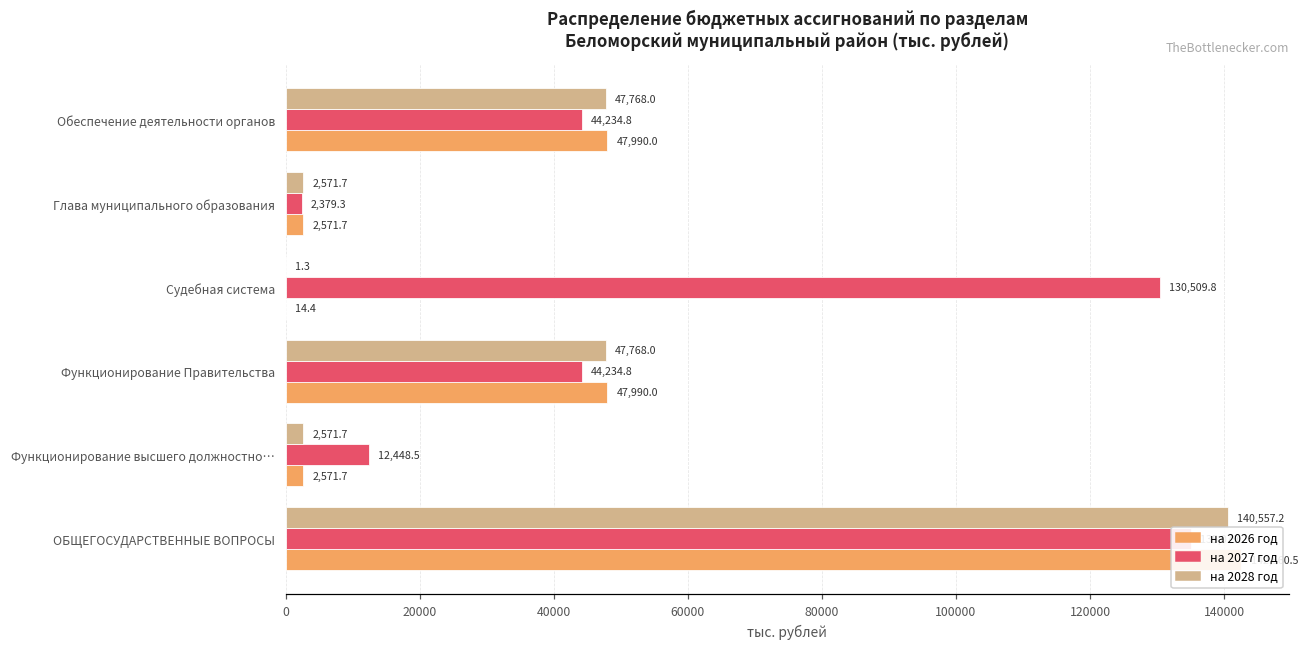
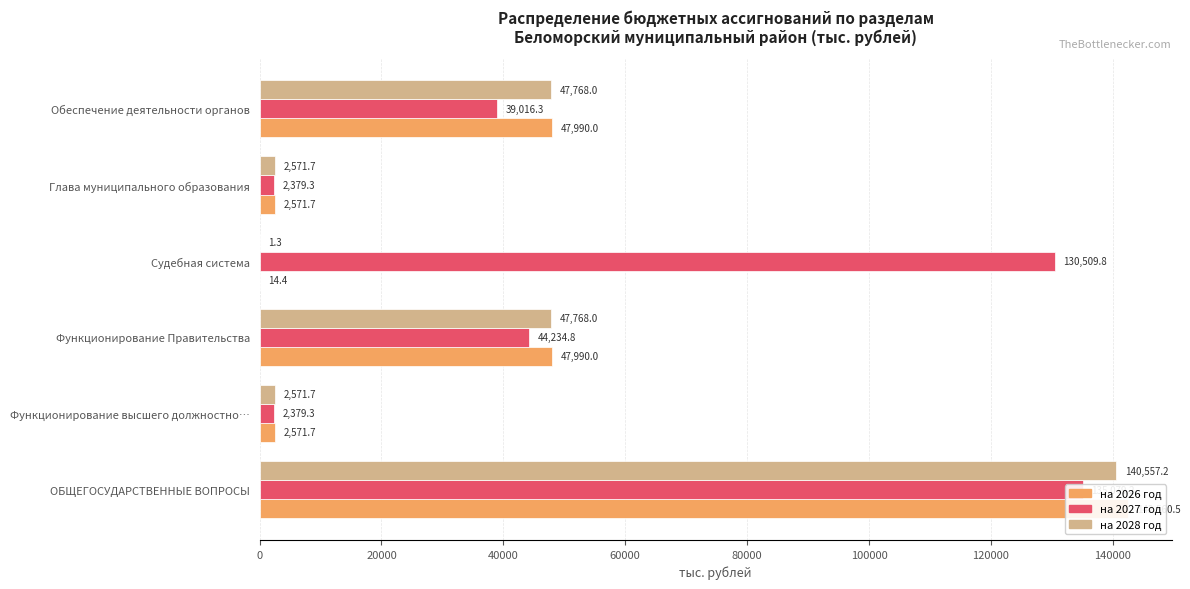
на 2027 год, Обеспечение деятельности органов: 44,234.8 -> 39,016.3
на 2027 год, Функционирование высшего должностно…: 12,448.5 -> 2,379.3
